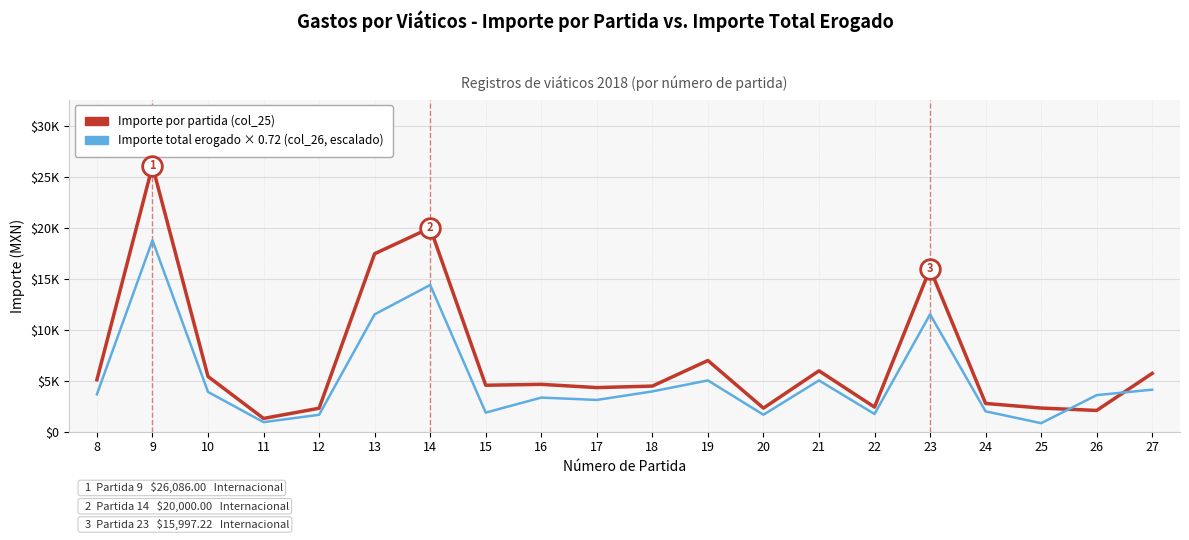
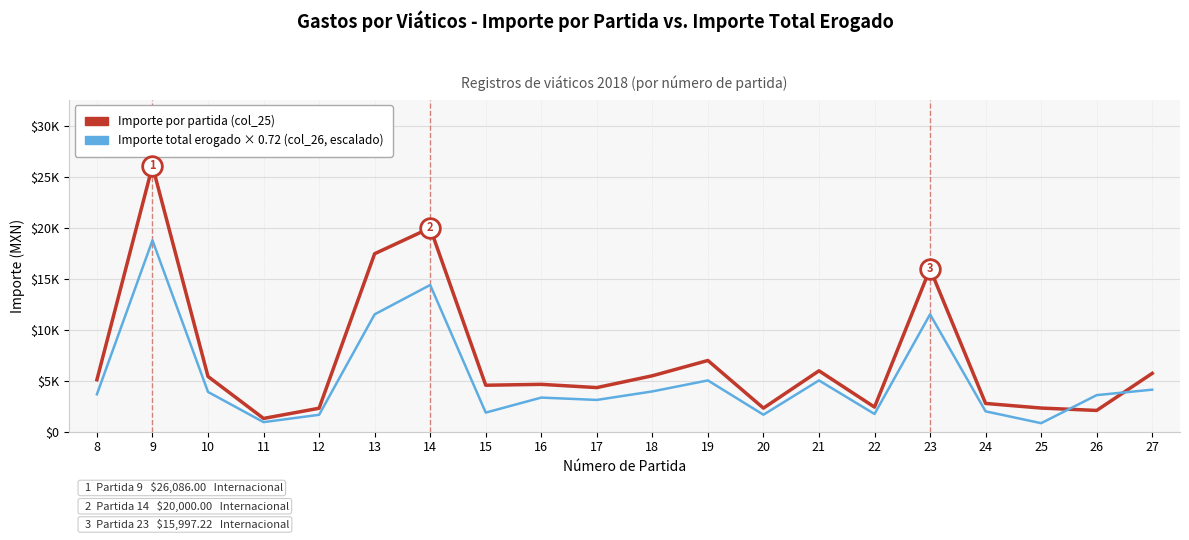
Importe por partida (col_25), 18: $4500 -> $5500
